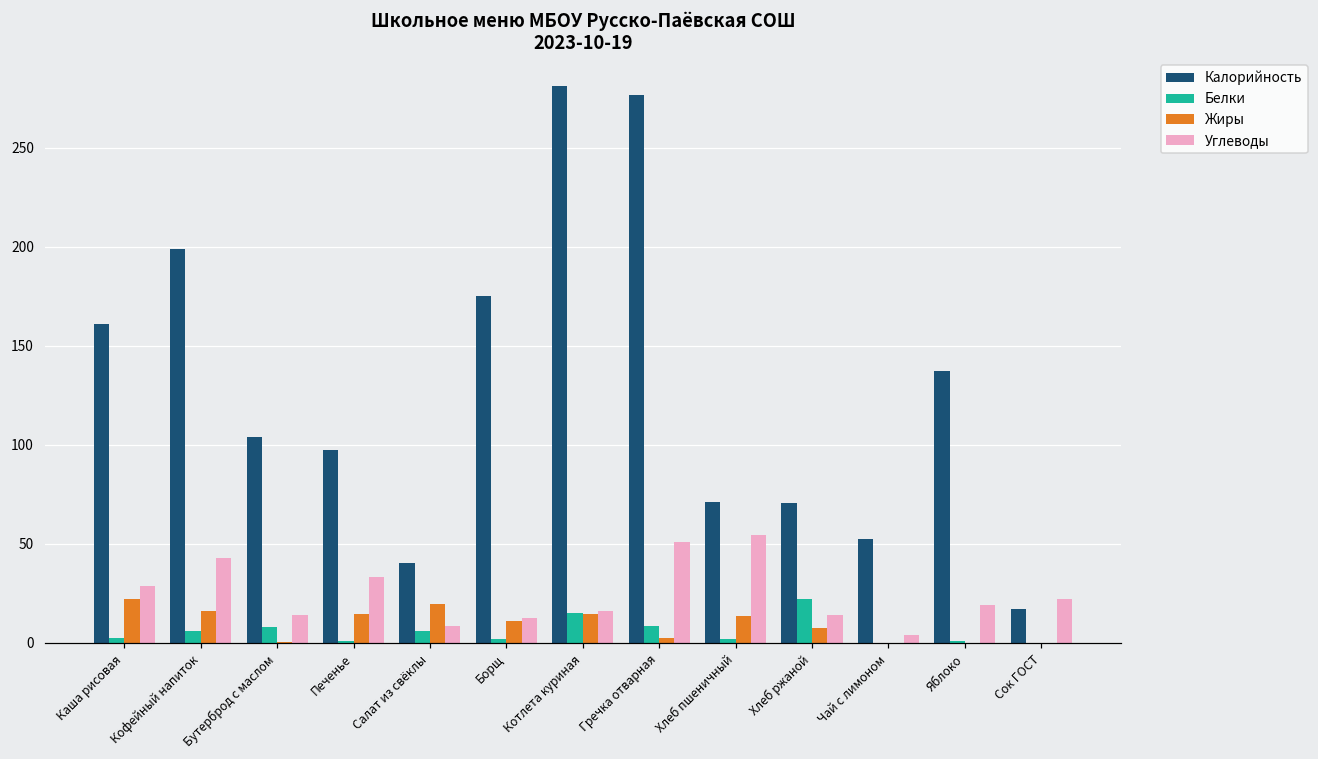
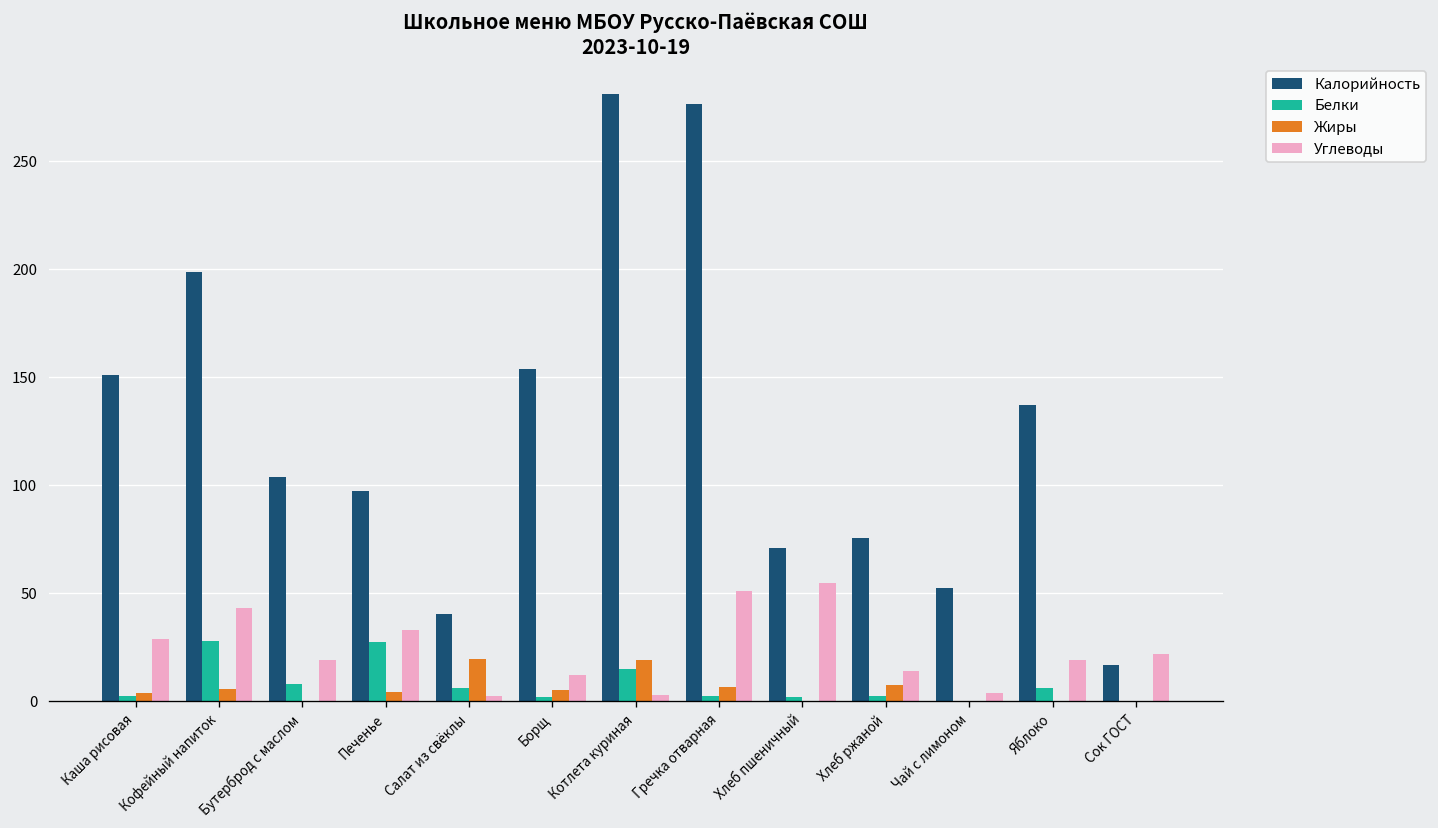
Калорийность, Каша рисовая: 161 -> 151
Жиры, Каша рисовая: 22 -> 4
Белки, Кофейный напиток: 6 -> 28
Жиры, Кофейный напиток: 16 -> 6
Углеводы, Бутерброд с маслом: 14 -> 19
Белки, Печенье: 1 -> 27
Жиры, Печенье: 15 -> 4
Углеводы, Салат из свёклы: 9 -> 2
Калорийность, Борщ: 175 -> 154
Жиры, Борщ: 11 -> 5
Жиры, Котлета куриная: 14 -> 19
Углеводы, Котлета куриная: 16 -> 3
Белки, Гречка отварная: 9 -> 3
Жиры, Гречка отварная: 2 -> 7
Жиры, Хлеб пшеничный: 14 -> 0
Калорийность, Хлеб ржаной: 71 -> 76
Белки, Хлеб ржаной: 22 -> 2
Белки, Яблоко: 1 -> 6
